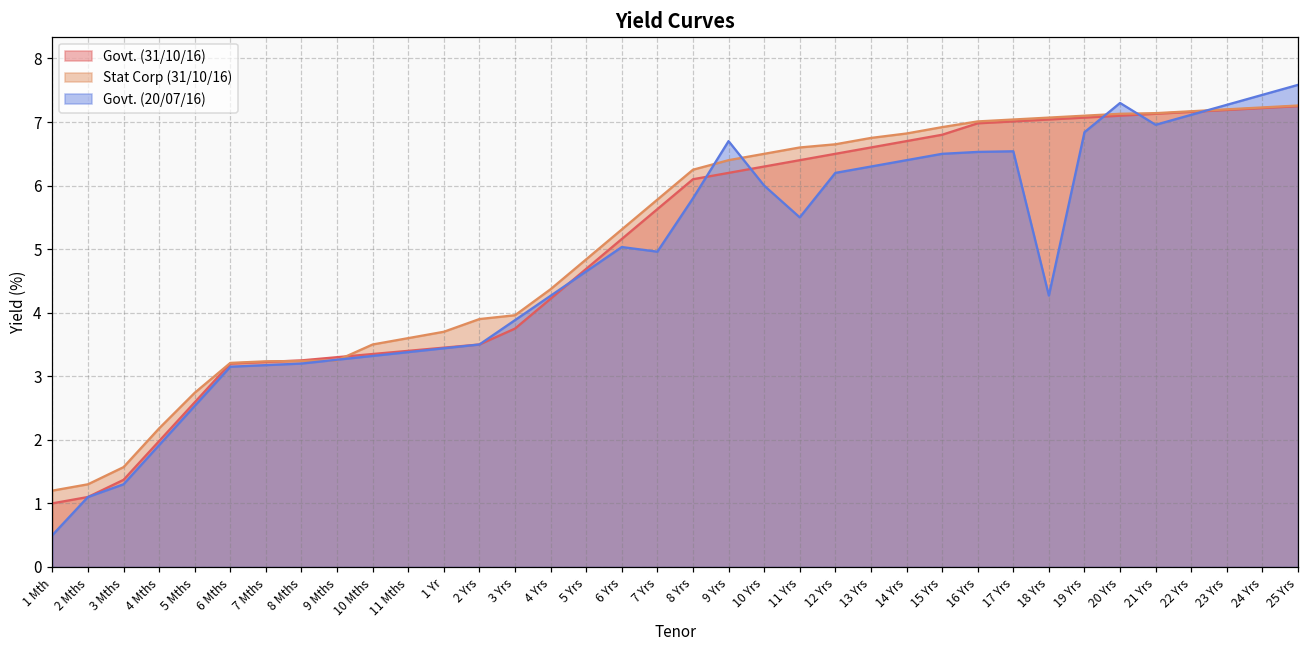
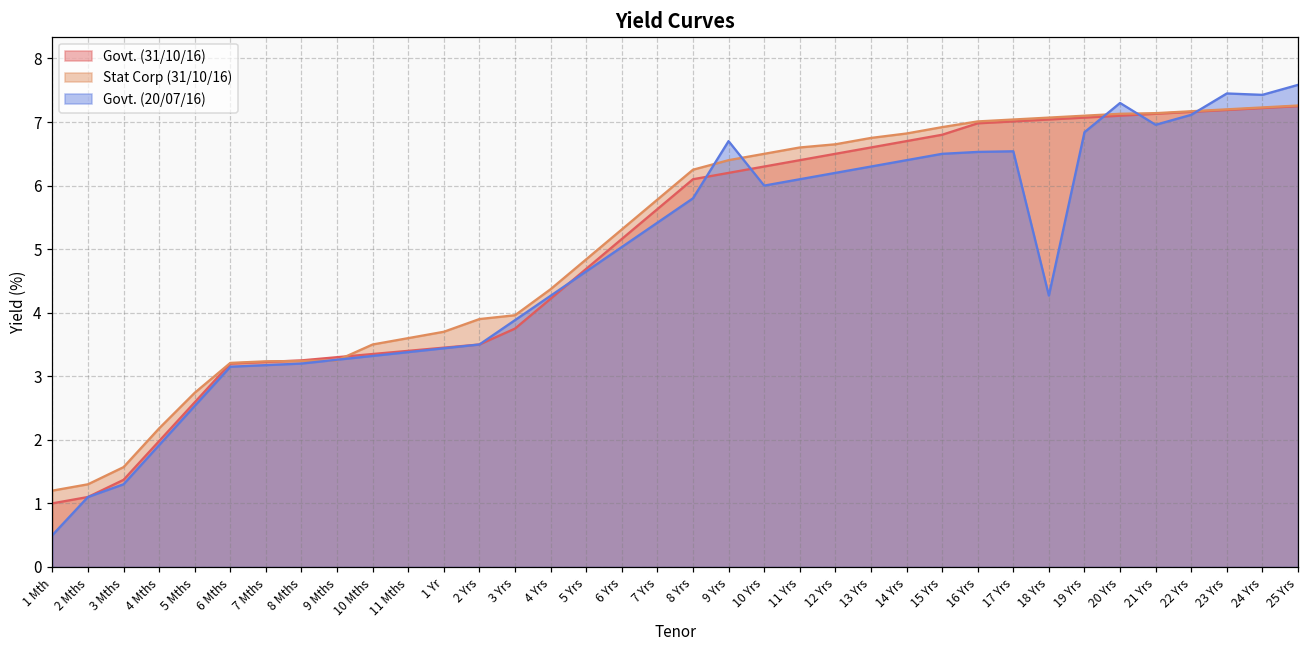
Govt. (20/07/16), 7 Yrs: 5.0 -> 5.4
Govt. (20/07/16), 11 Yrs: 5.5 -> 6.1
Govt. (20/07/16), 23 Yrs: 7.3 -> 7.5
